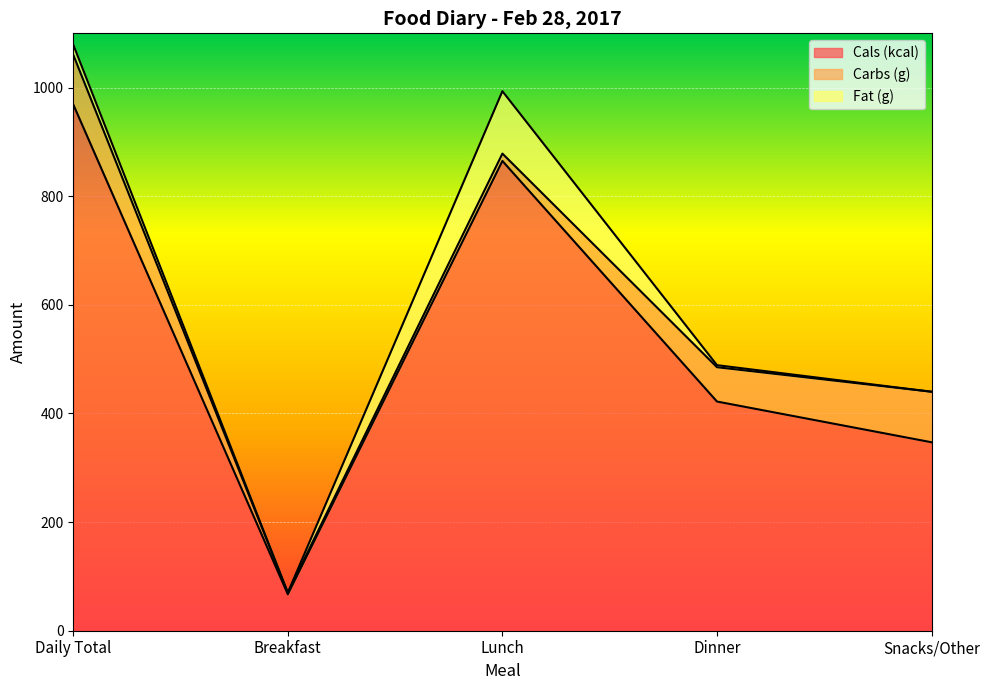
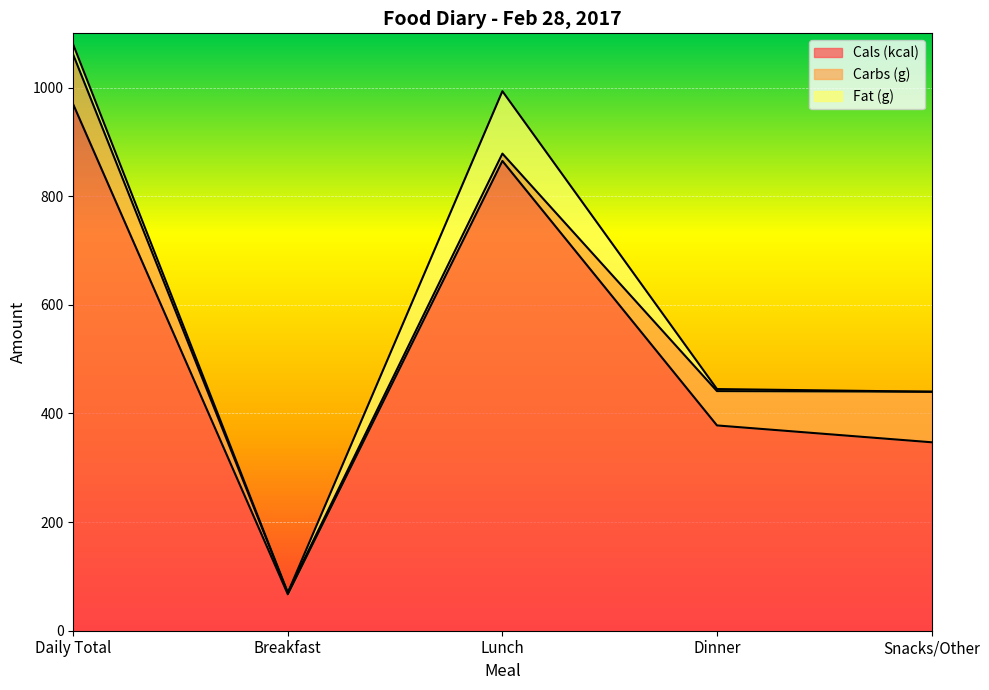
Cals (kcal), Dinner: 420 -> 380
